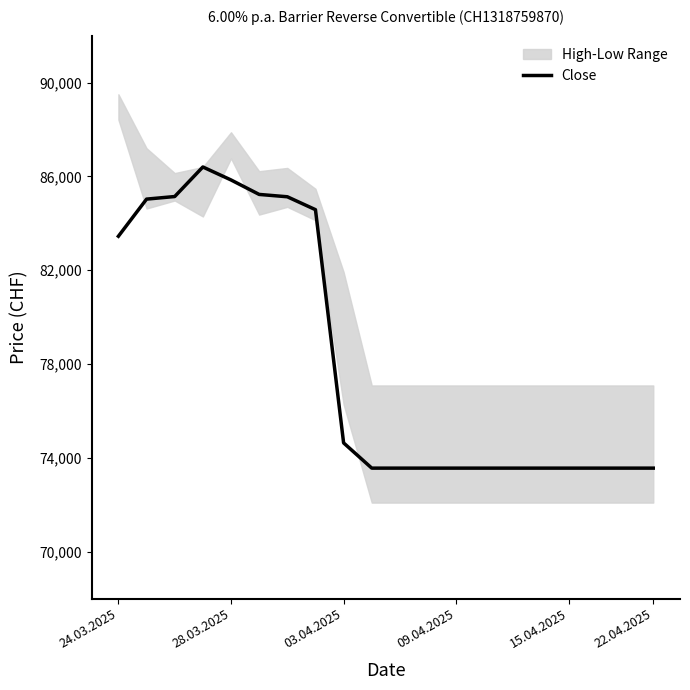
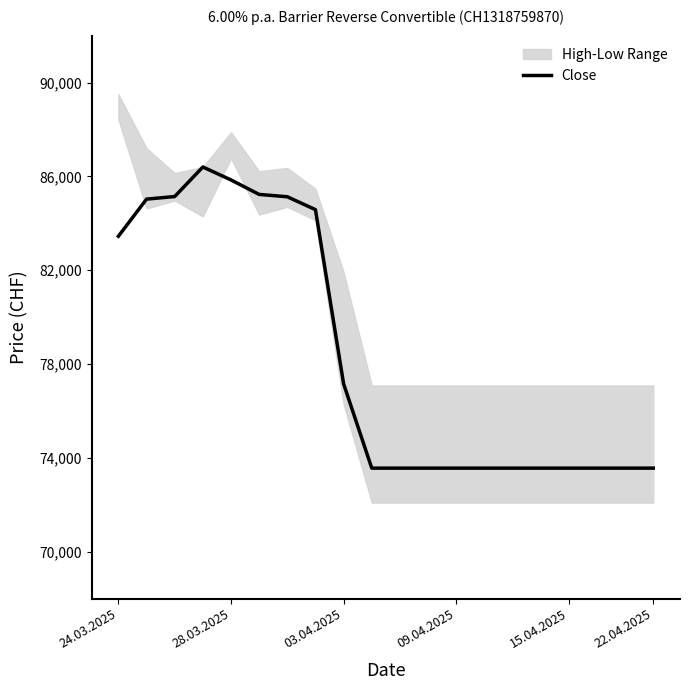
Close, 03.04.2025: 74,600 -> 77,200
